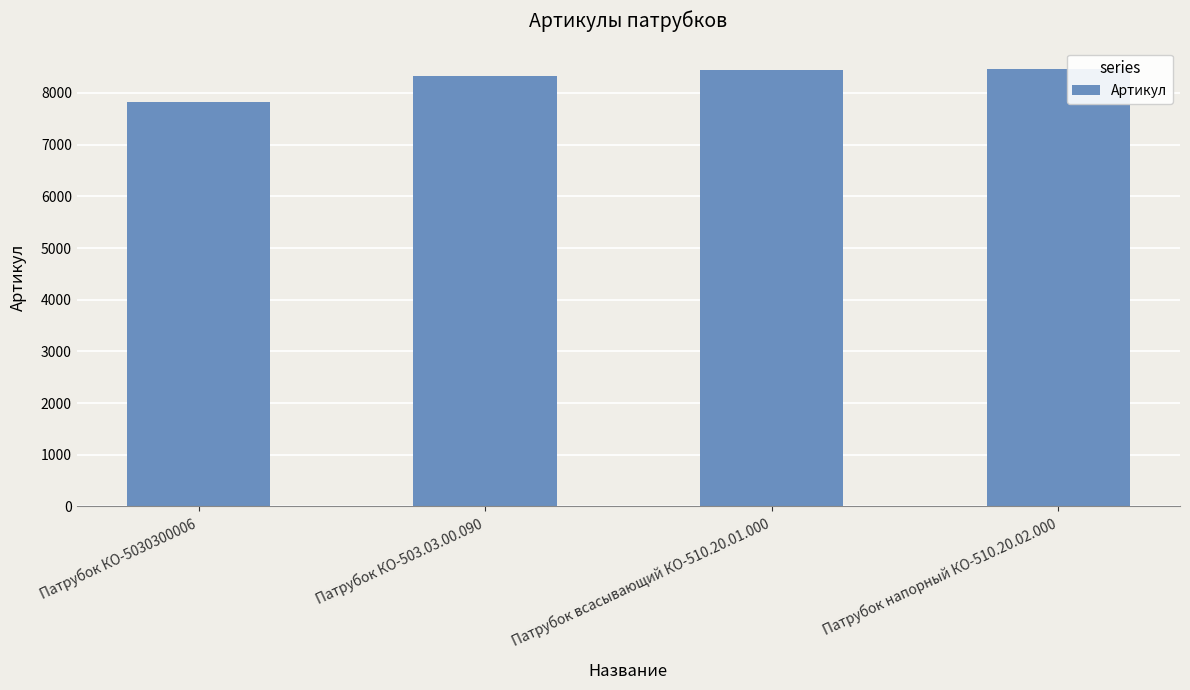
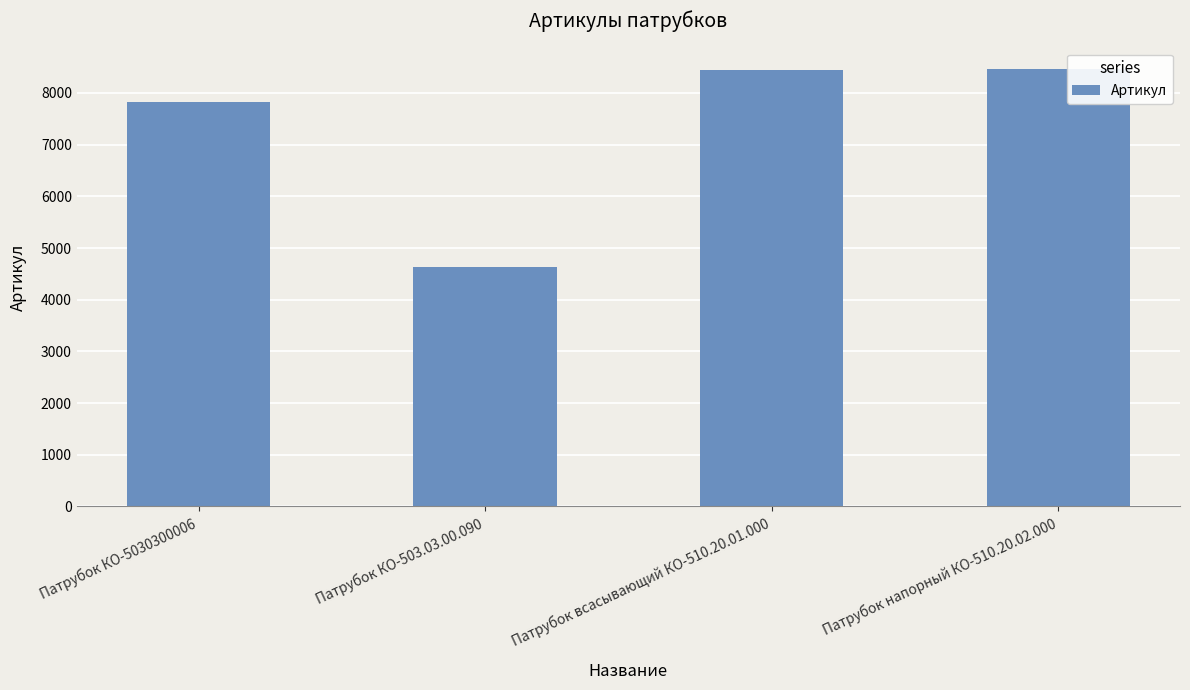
Патрубок КО-503.03.00.090: 8300 -> 4600
